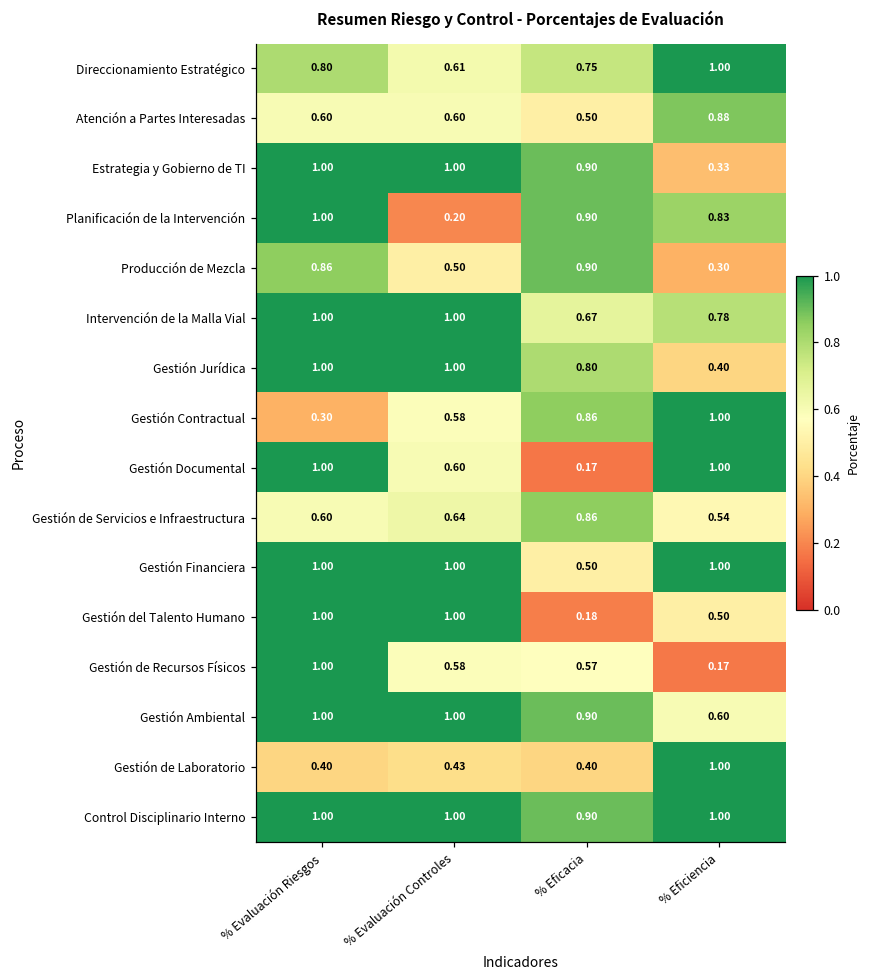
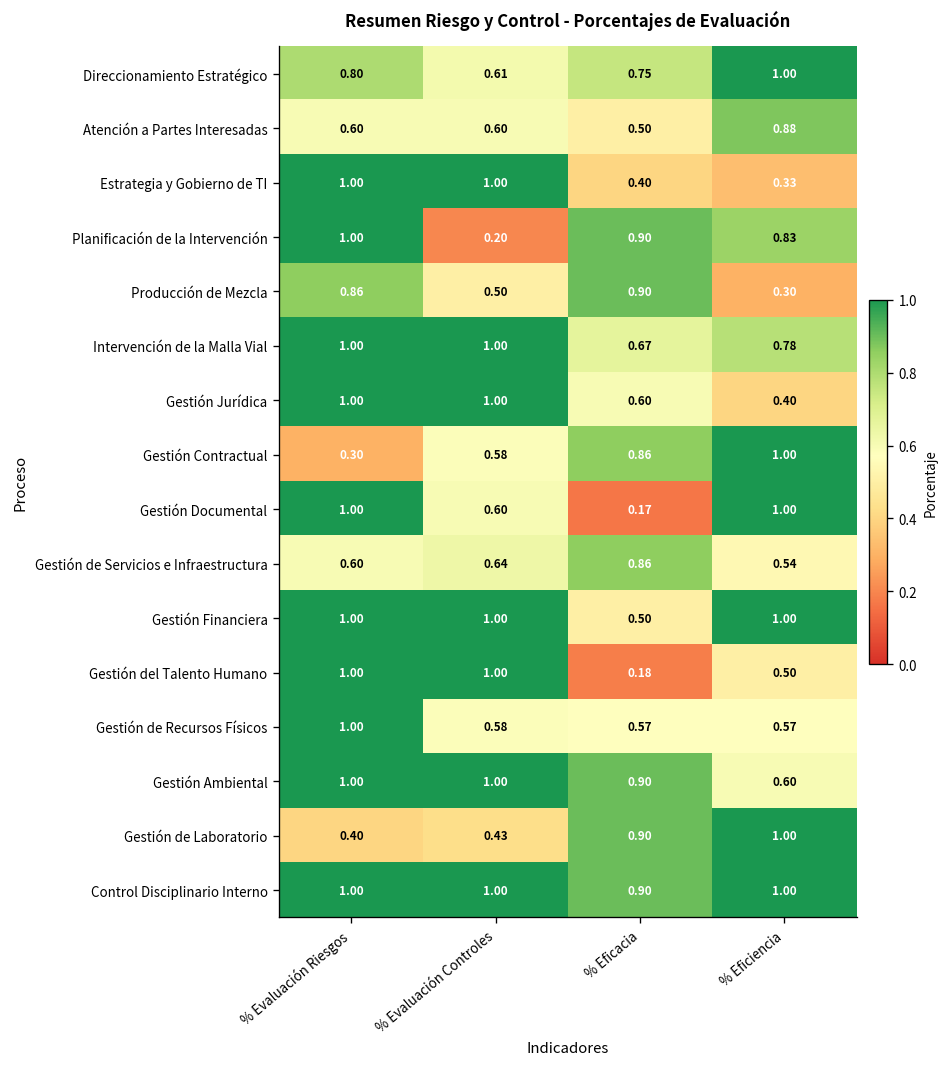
Estrategia y Gobierno de TI, % Eficacia: 0.90 -> 0.40
Gestión Jurídica, % Eficacia: 0.80 -> 0.60
Gestión de Recursos Físicos, % Eficiencia: 0.17 -> 0.57
Gestión de Laboratorio, % Eficacia: 0.40 -> 0.90
